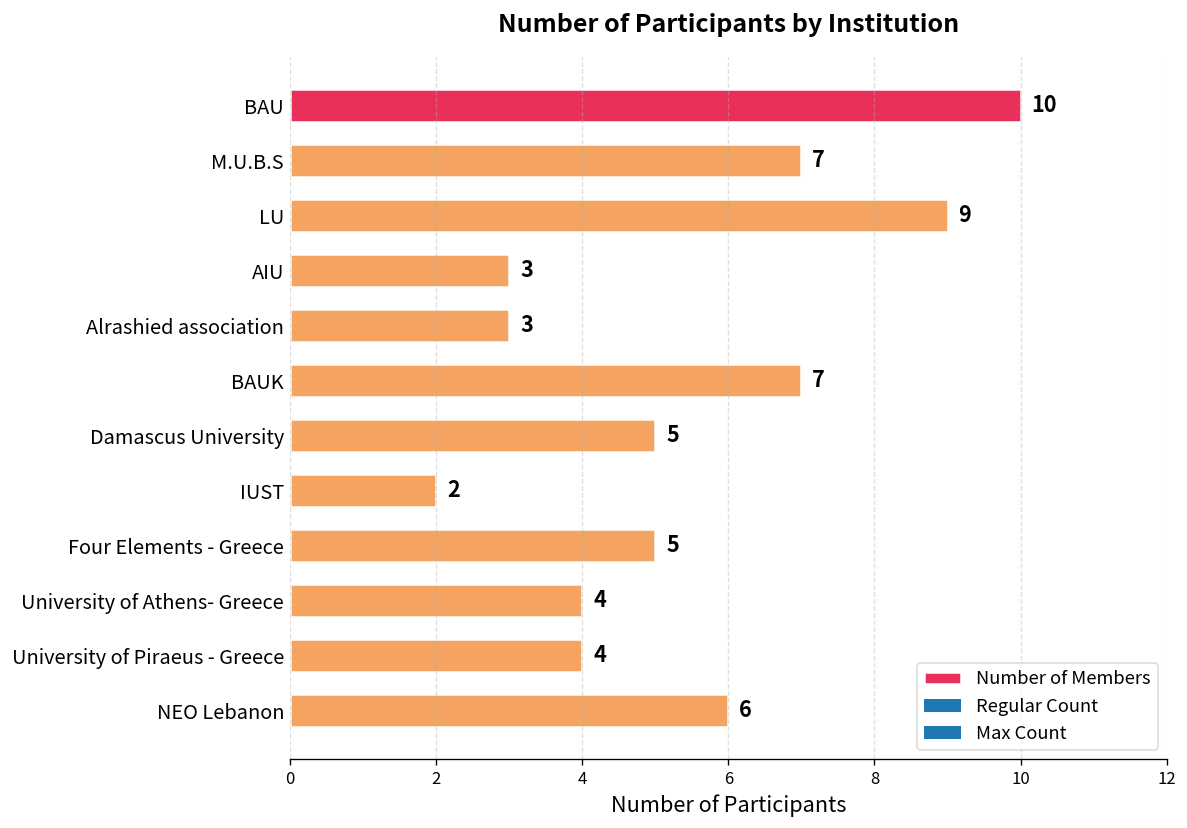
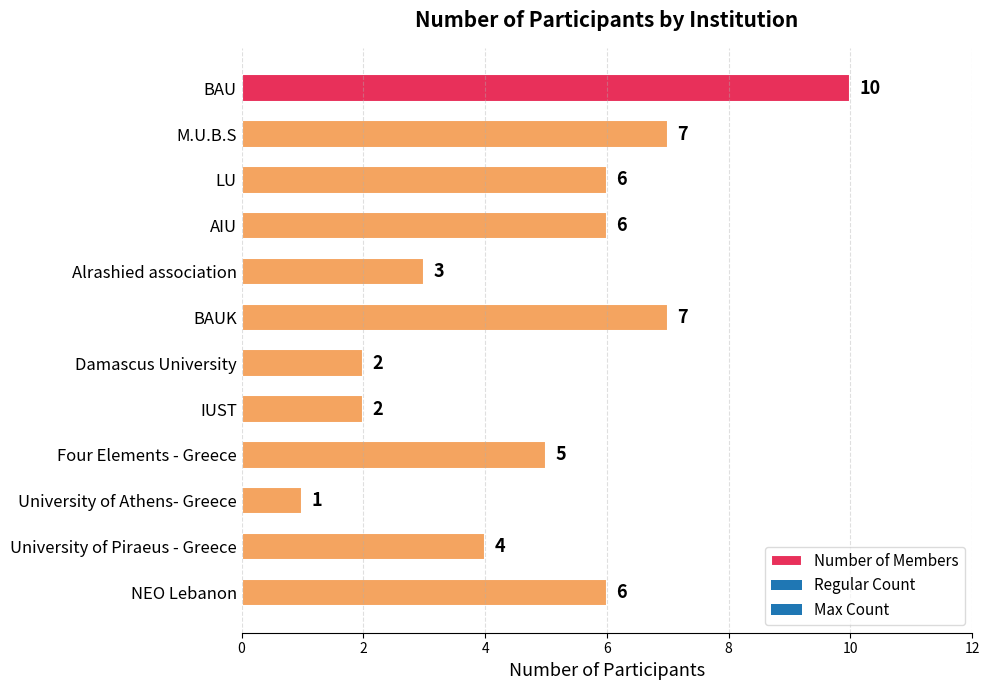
LU: 9 -> 6
AIU: 3 -> 6
Damascus University: 5 -> 2
University of Athens- Greece: 4 -> 1
